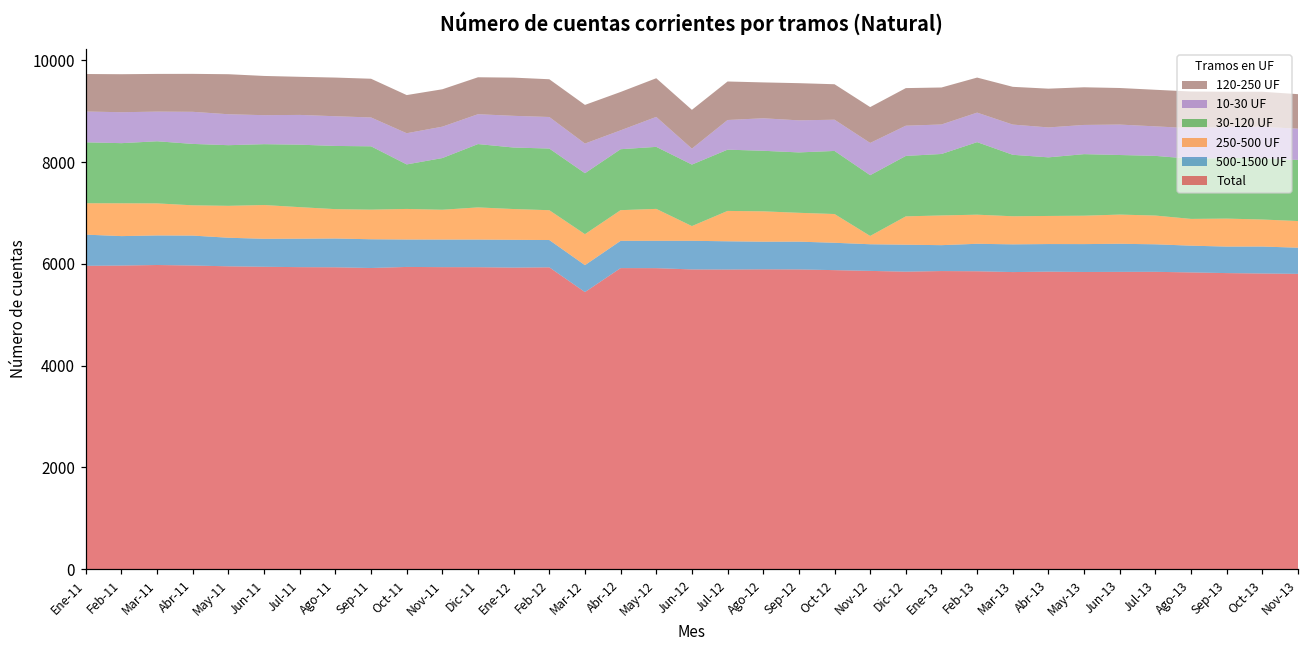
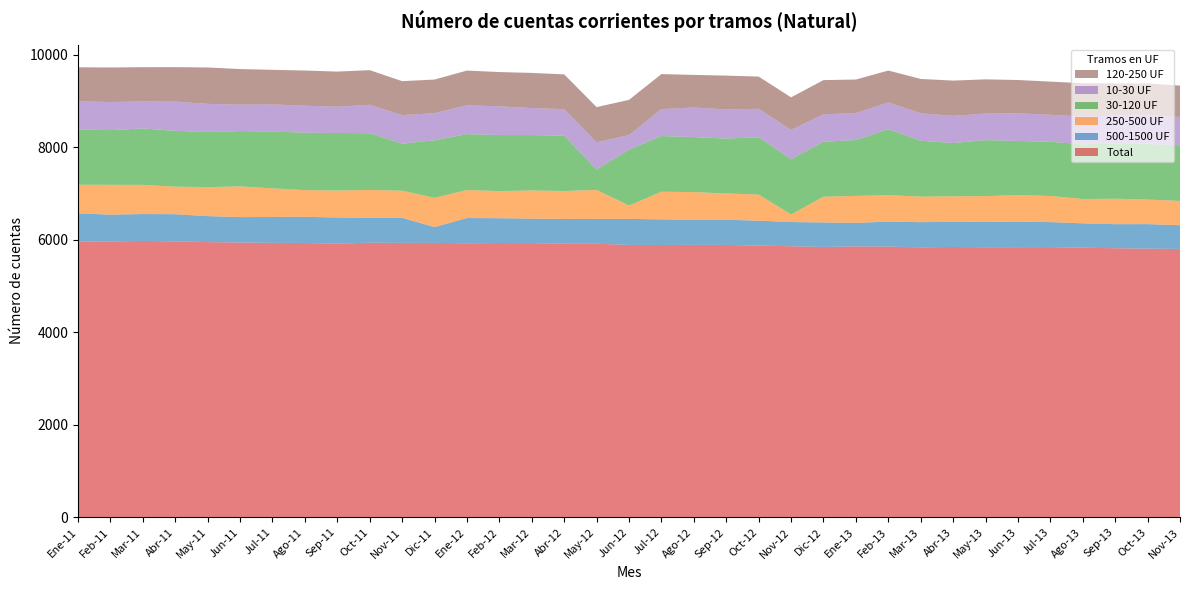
30-120 UF, Oct-11: 900 -> 1200
500-1500 UF, Dic-11: 500 -> 300
Total, Mar-12: 5400 -> 5900
10-30 UF, Abr-12: 400 -> 600
30-120 UF, May-12: 1200 -> 400
